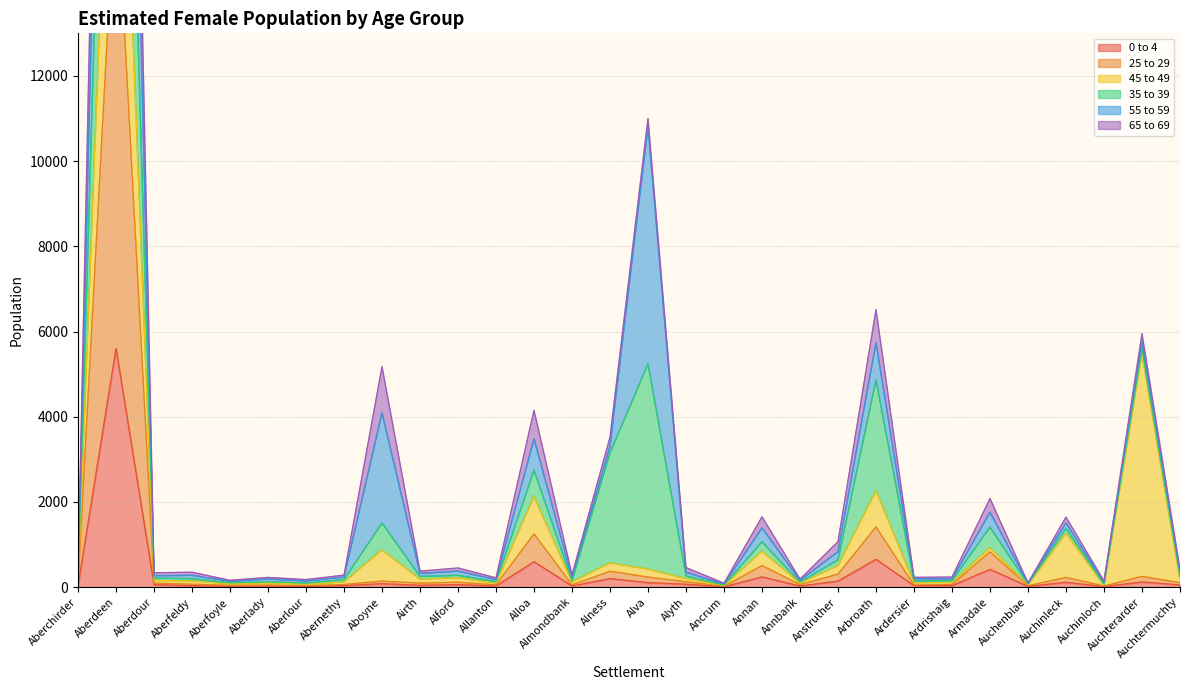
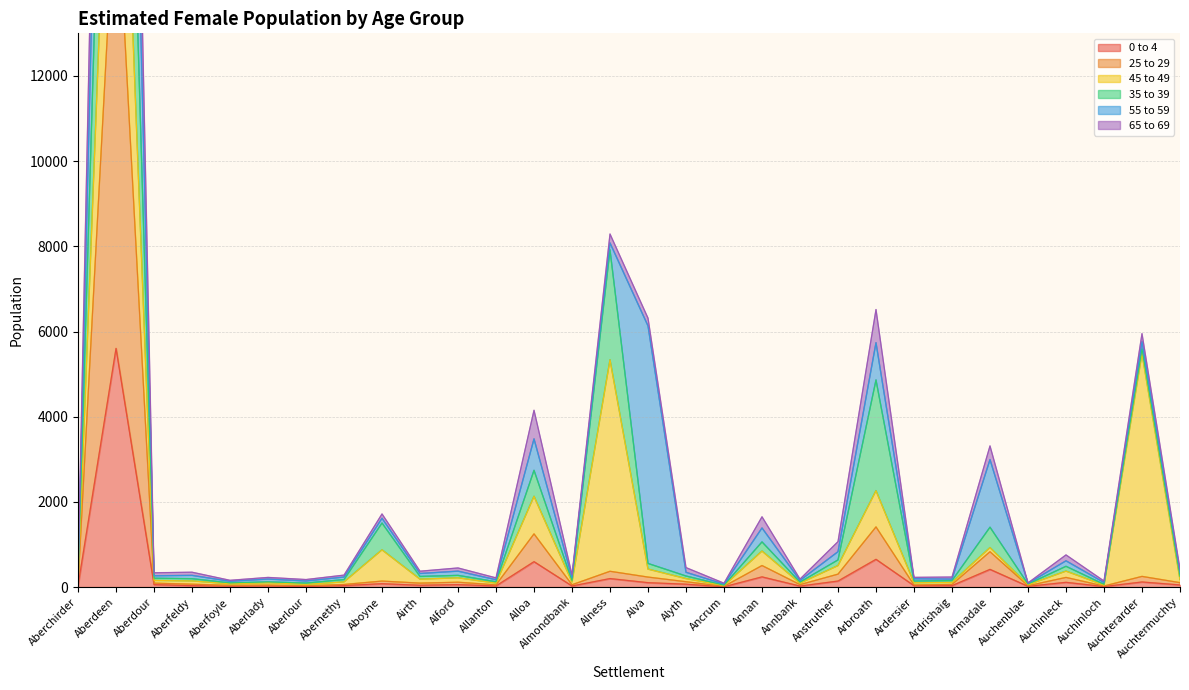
55 to 59, Aboyne: 2600 -> 100
65 to 69, Aboyne: 1100 -> 100
45 to 49, Alness: 200 -> 5000
35 to 39, Alva: 4800 -> 100
55 to 59, Armadale: 400 -> 1600
45 to 49, Auchinleck: 1000 -> 100
